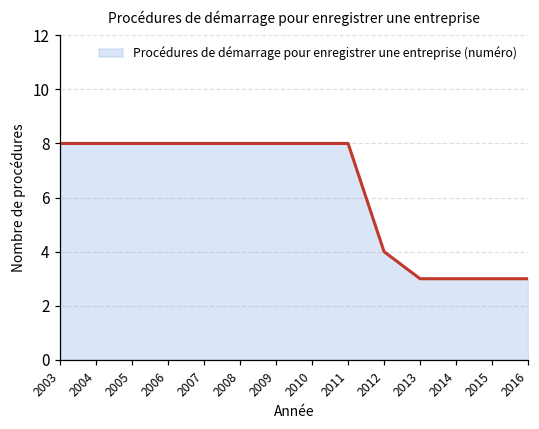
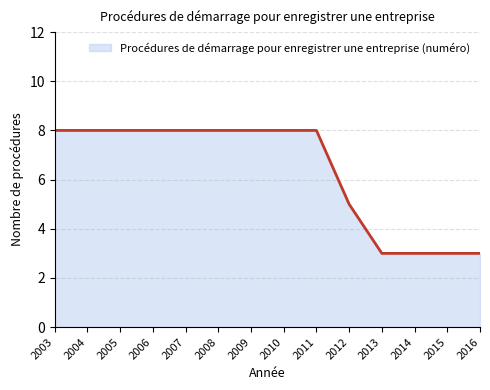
2012: 4 -> 5
